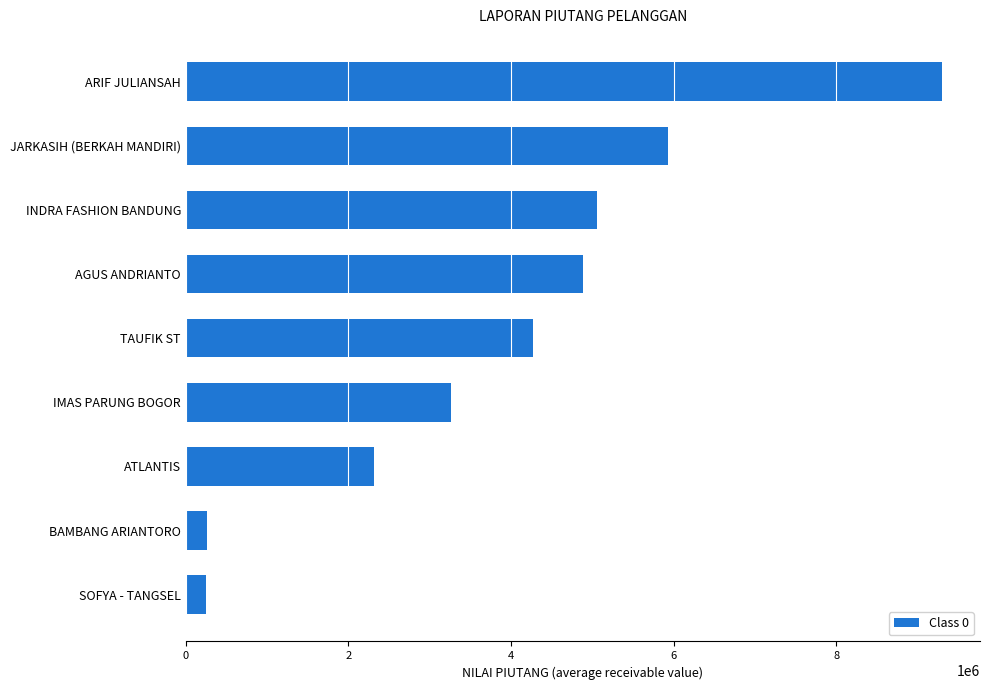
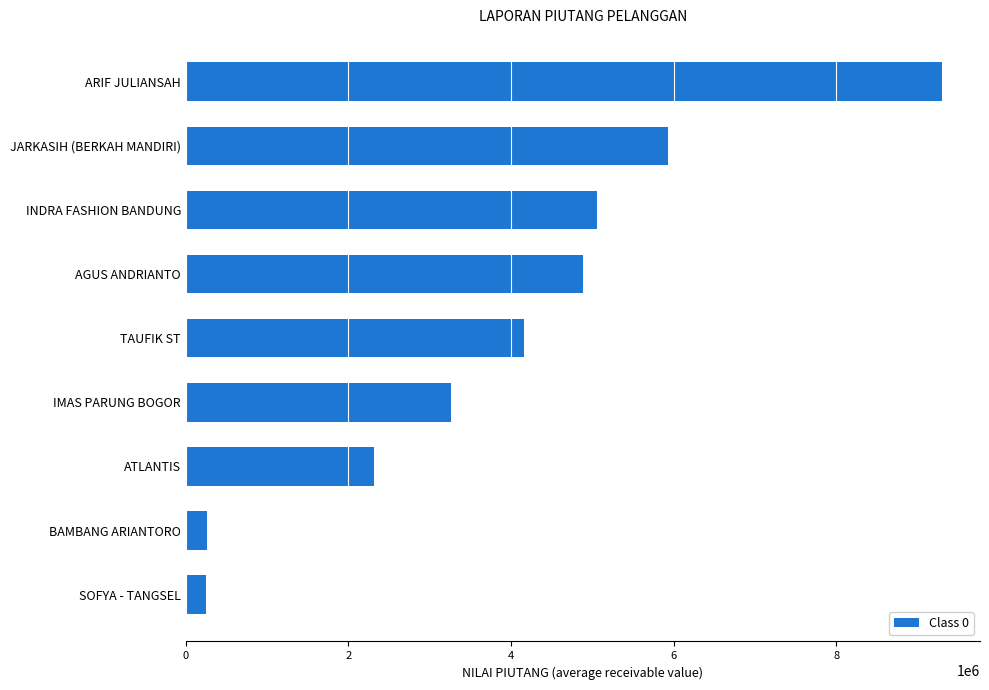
TAUFIK ST: 4300000 -> 4200000
